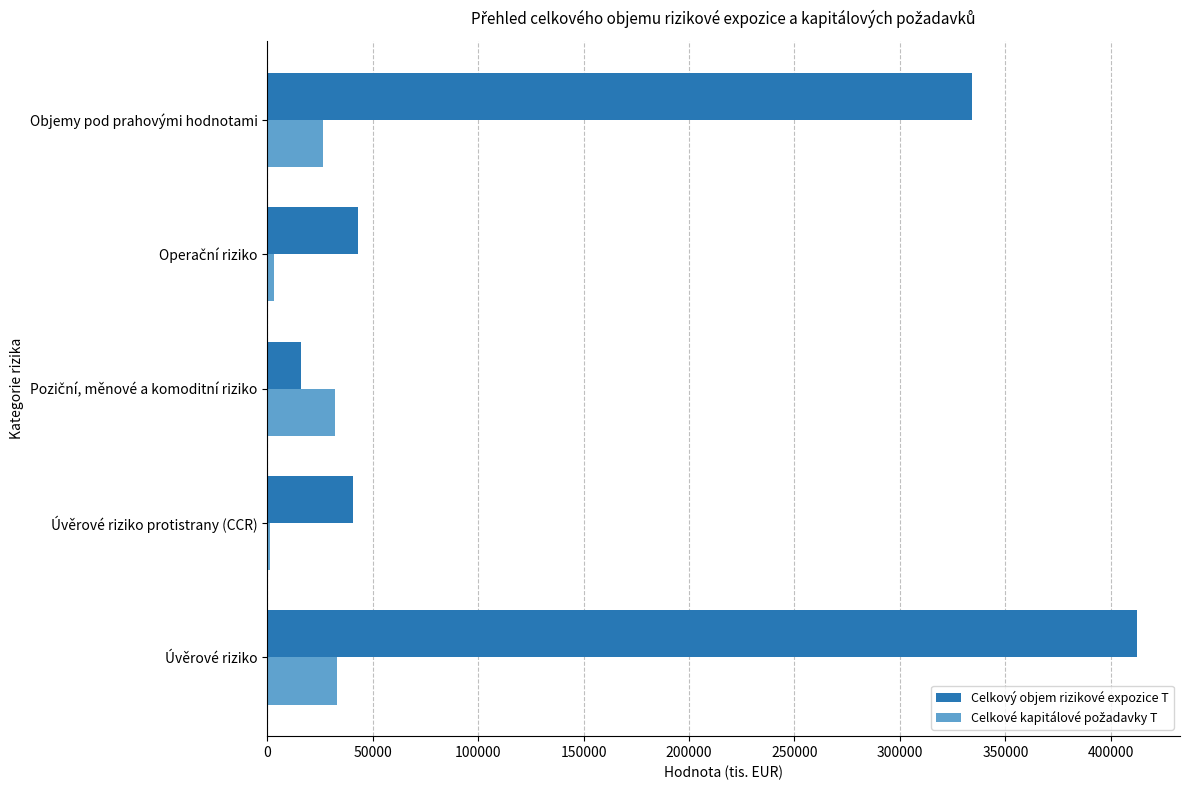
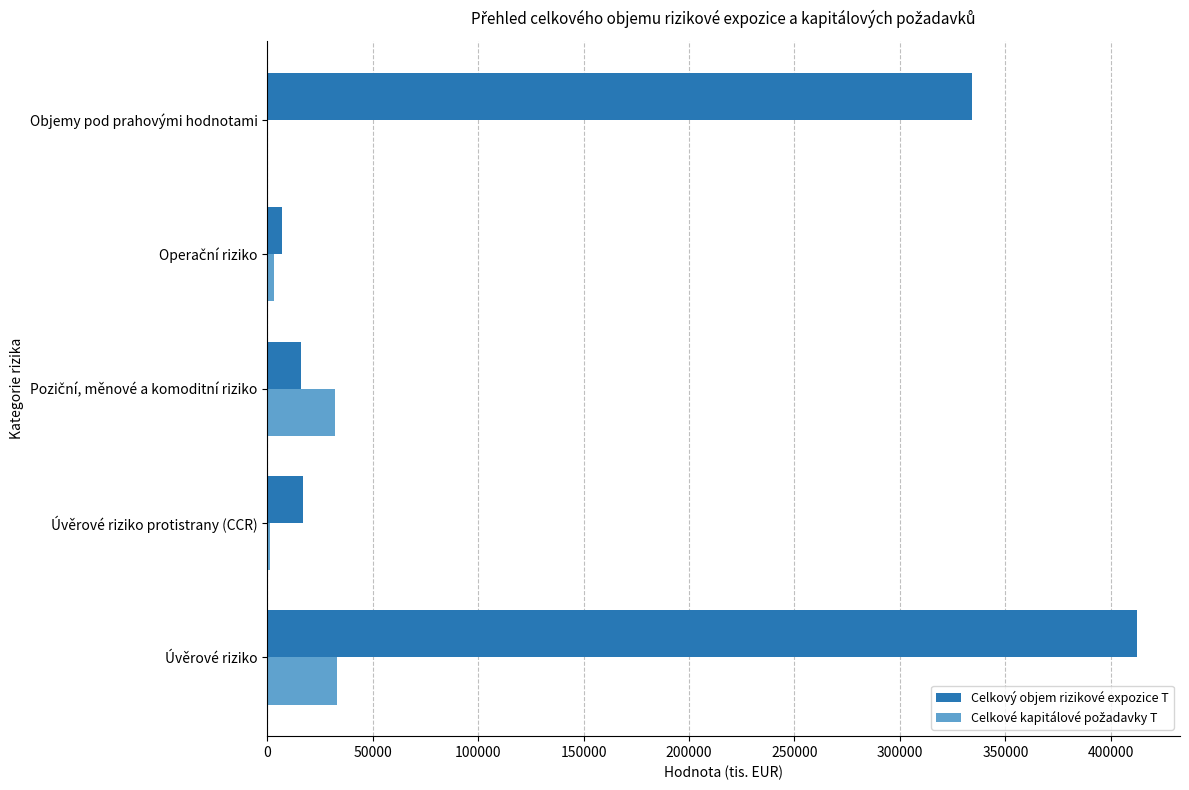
Celkové kapitálové požadavky T, Objemy pod prahovými hodnotami: 27000 -> 0
Celkový objem rizikové expozice T, Operační riziko: 43000 -> 7000
Celkový objem rizikové expozice T, Úvěrové riziko protistrany (CCR): 41000 -> 17000
